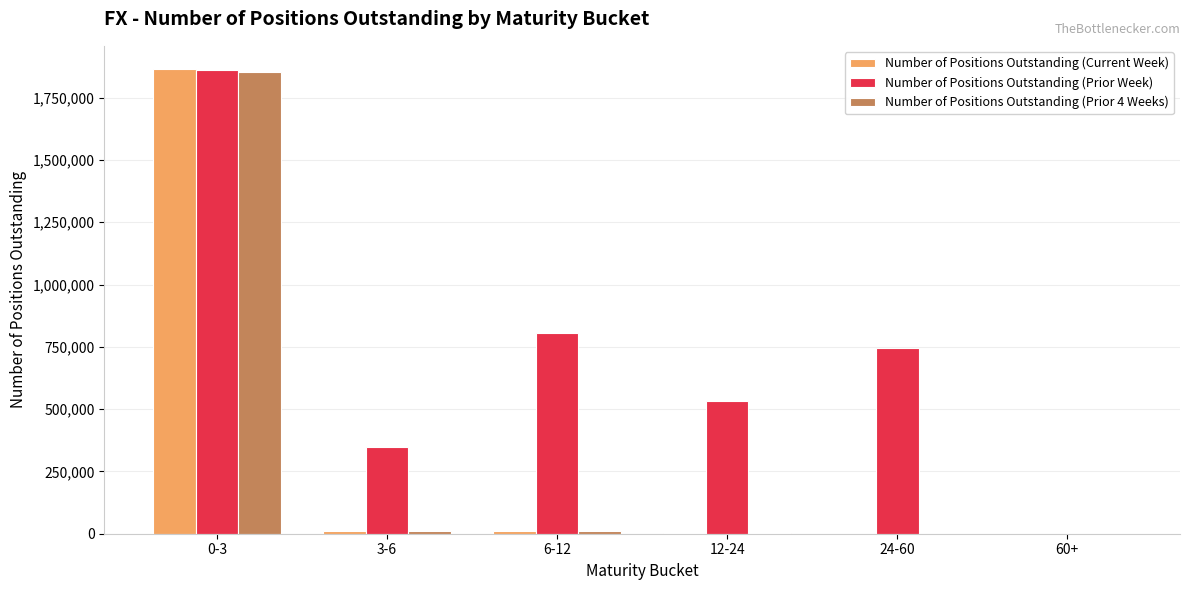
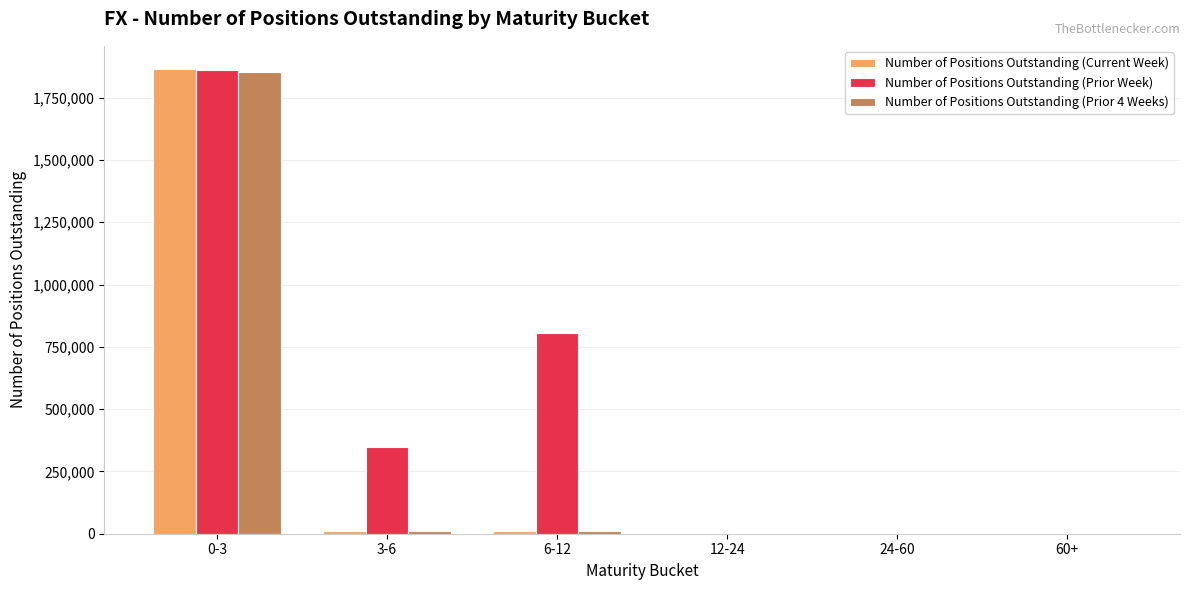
Number of Positions Outstanding (Prior Week), 12-24: 530,000 -> 0
Number of Positions Outstanding (Prior Week), 24-60: 740,000 -> 0
